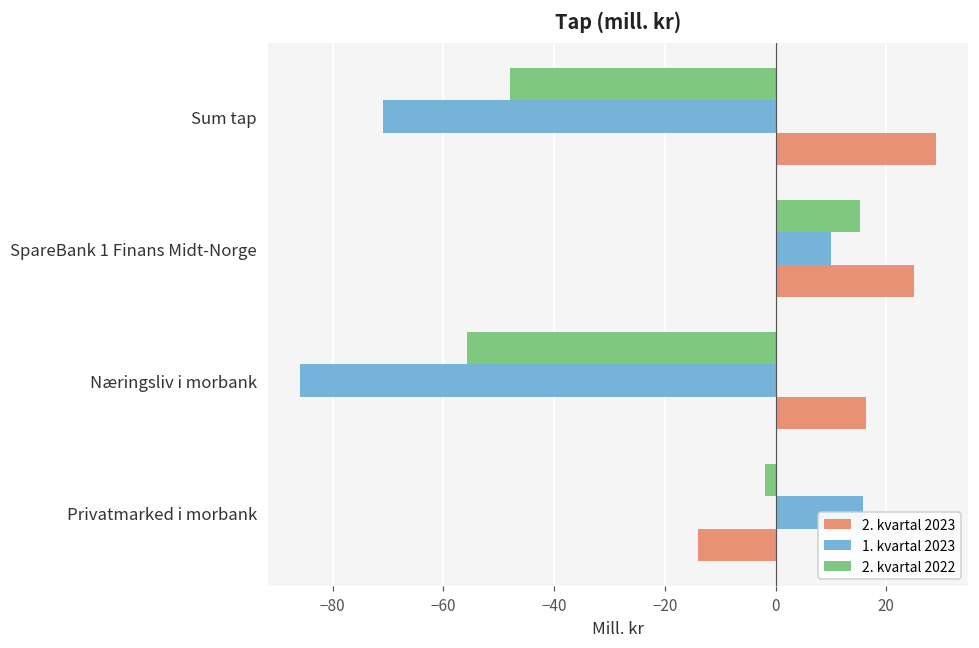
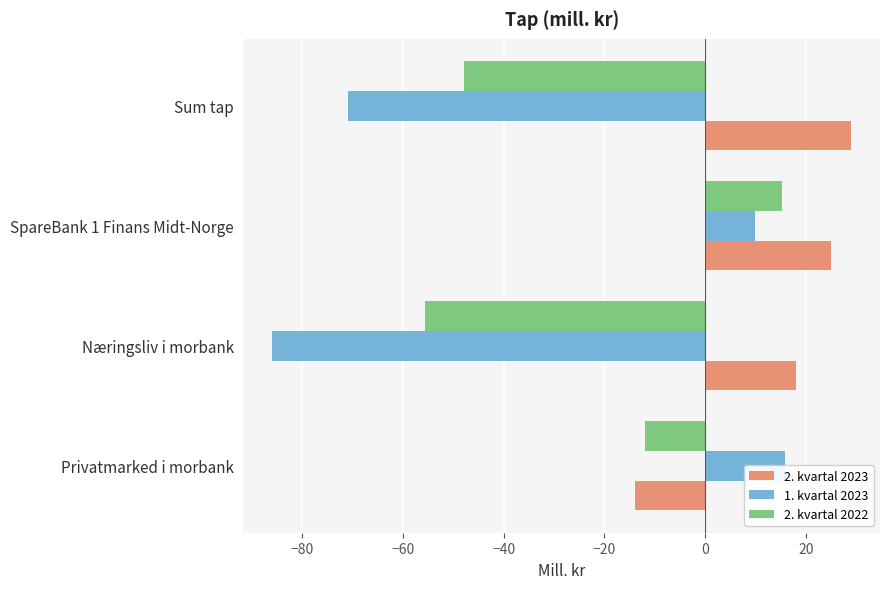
2. kvartal 2023, Næringsliv i morbank: 16 -> 18
2. kvartal 2022, Privatmarked i morbank: -2 -> -12
